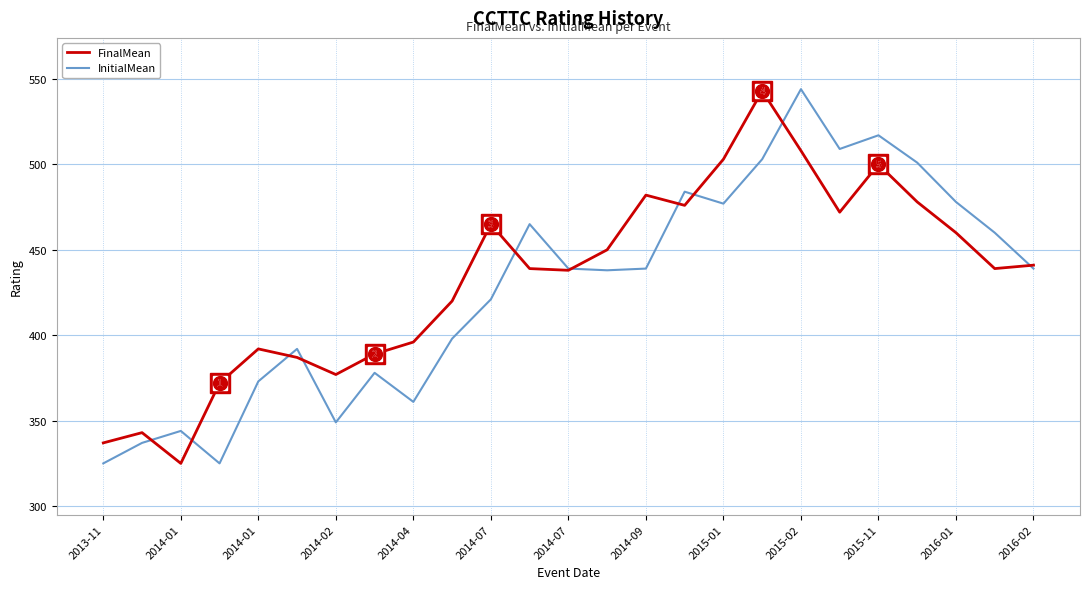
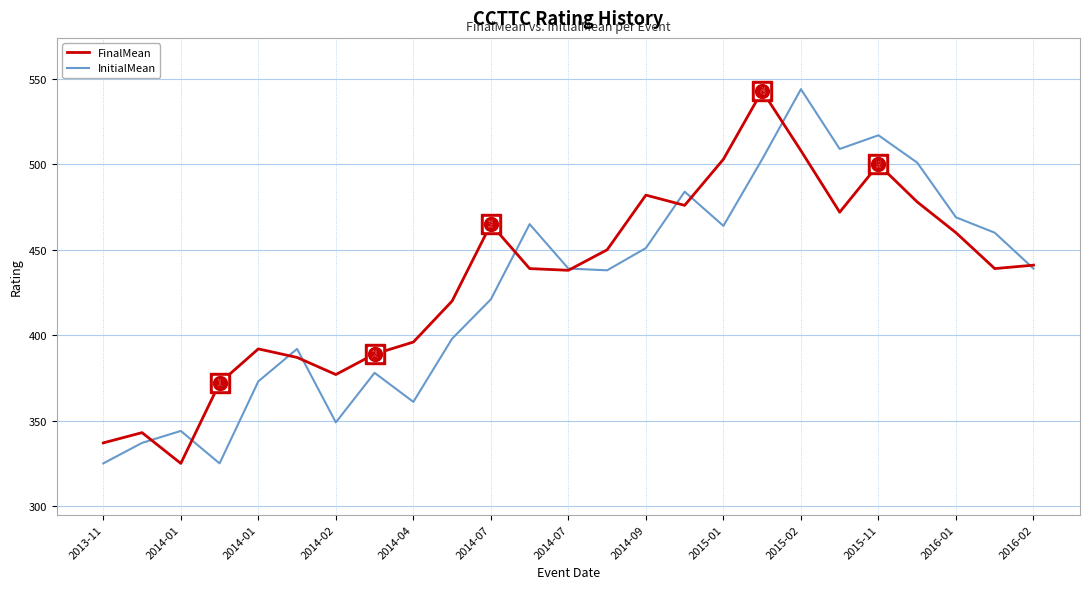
InitialMean, 2014-09: 439 -> 451
InitialMean, 2015-01: 477 -> 464
InitialMean, 2016-01: 478 -> 469
